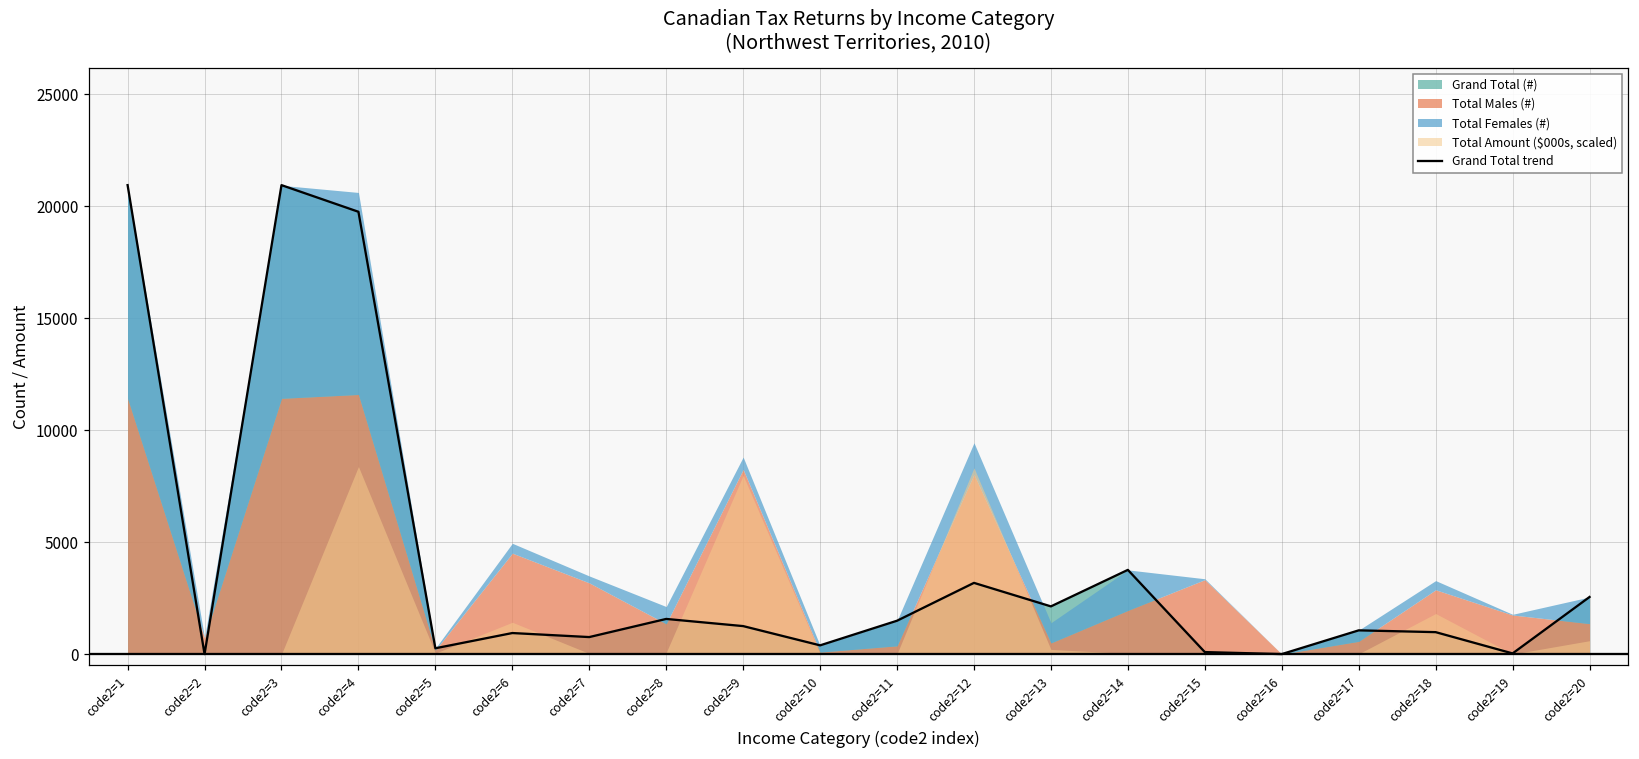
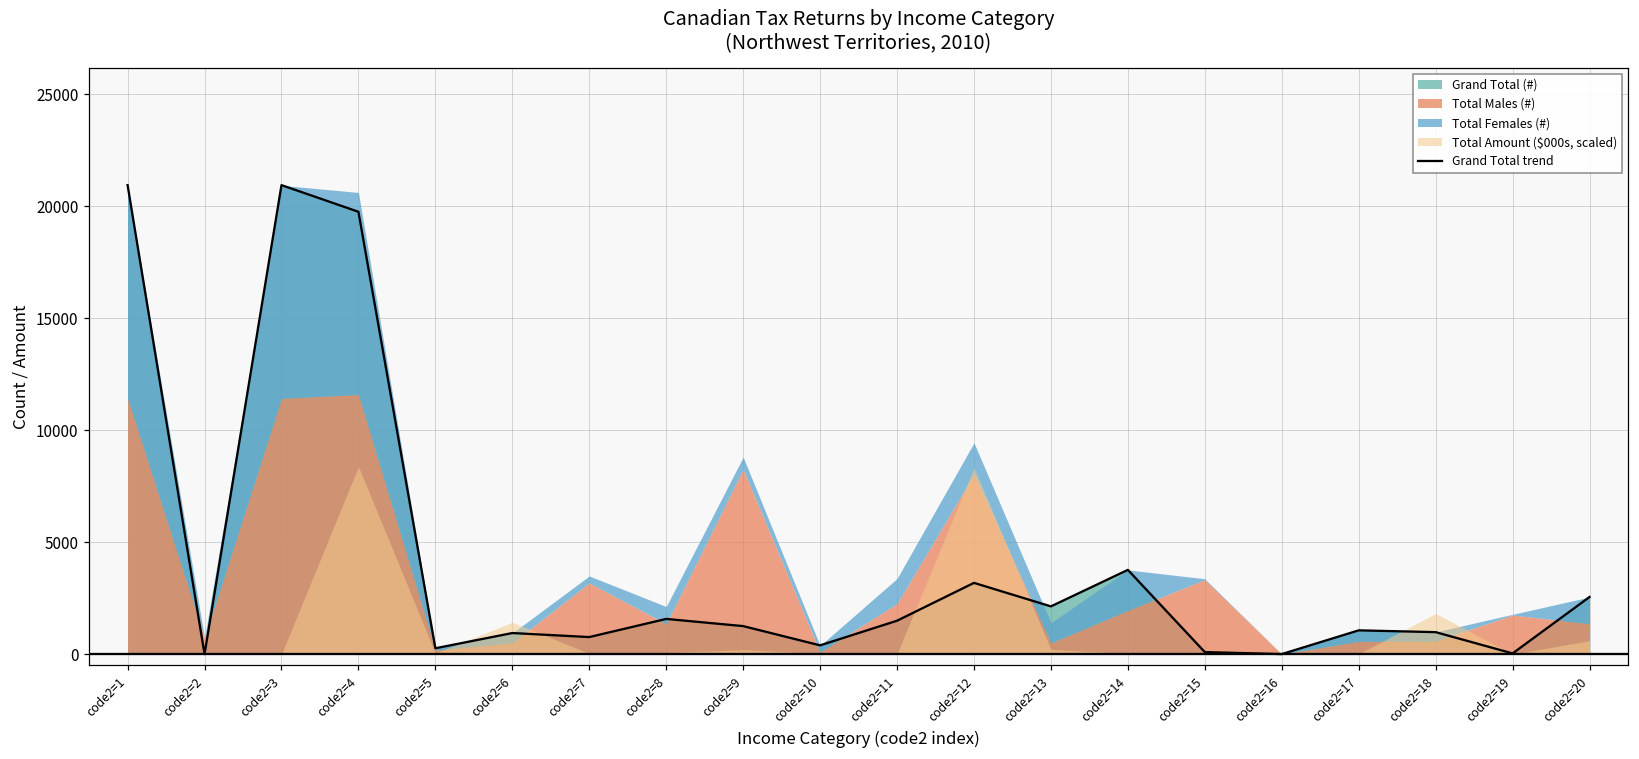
Total Males (#), code2=6: 4500 -> 500
Total Amount ($000s, scaled), code2=9: 8000 -> 200
Total Males (#), code2=11: 400 -> 2300
Total Males (#), code2=18: 2900 -> 600
